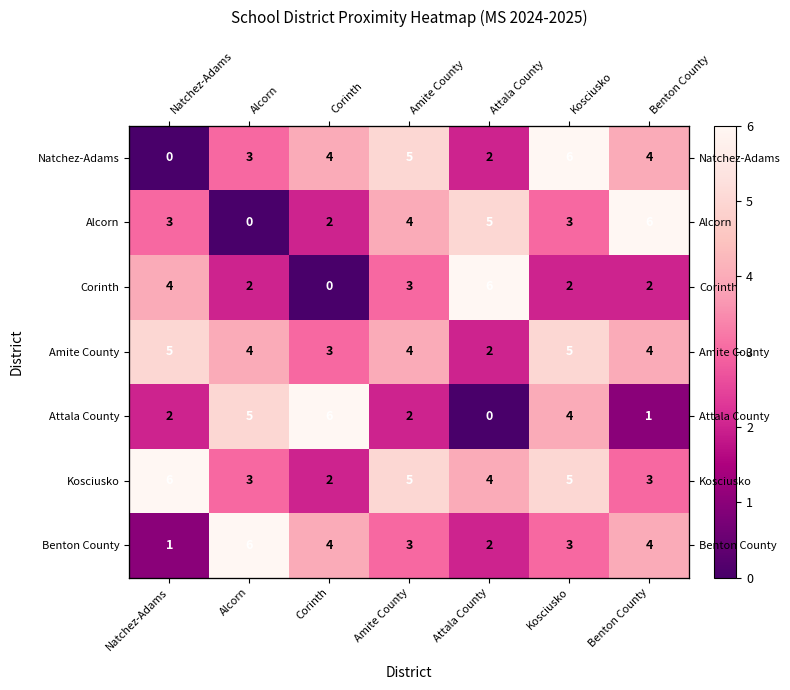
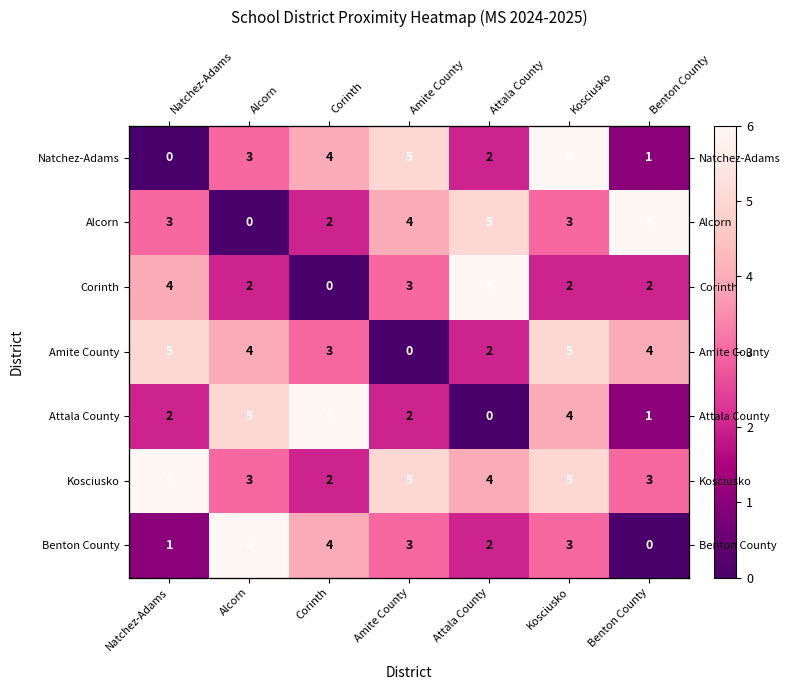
Natchez-Adams, Benton County: 4 -> 1
Amite County, Amite County: 4 -> 0
Benton County, Benton County: 4 -> 0
